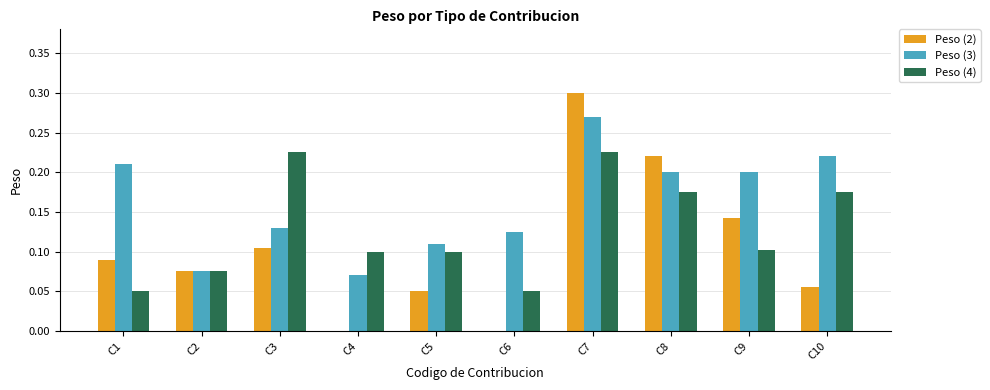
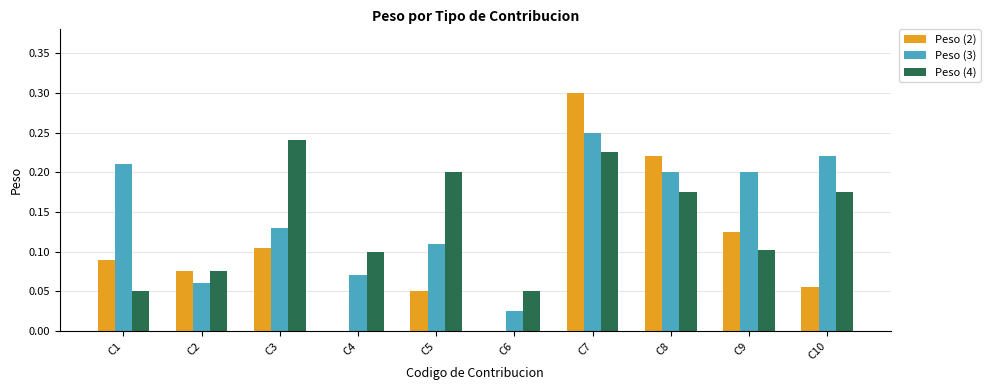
Peso (3), C2: 0.08 -> 0.06
Peso (4), C3: 0.23 -> 0.24
Peso (4), C5: 0.1 -> 0.2
Peso (3), C6: 0.13 -> 0.03
Peso (3), C7: 0.27 -> 0.25
Peso (2), C9: 0.14 -> 0.13
